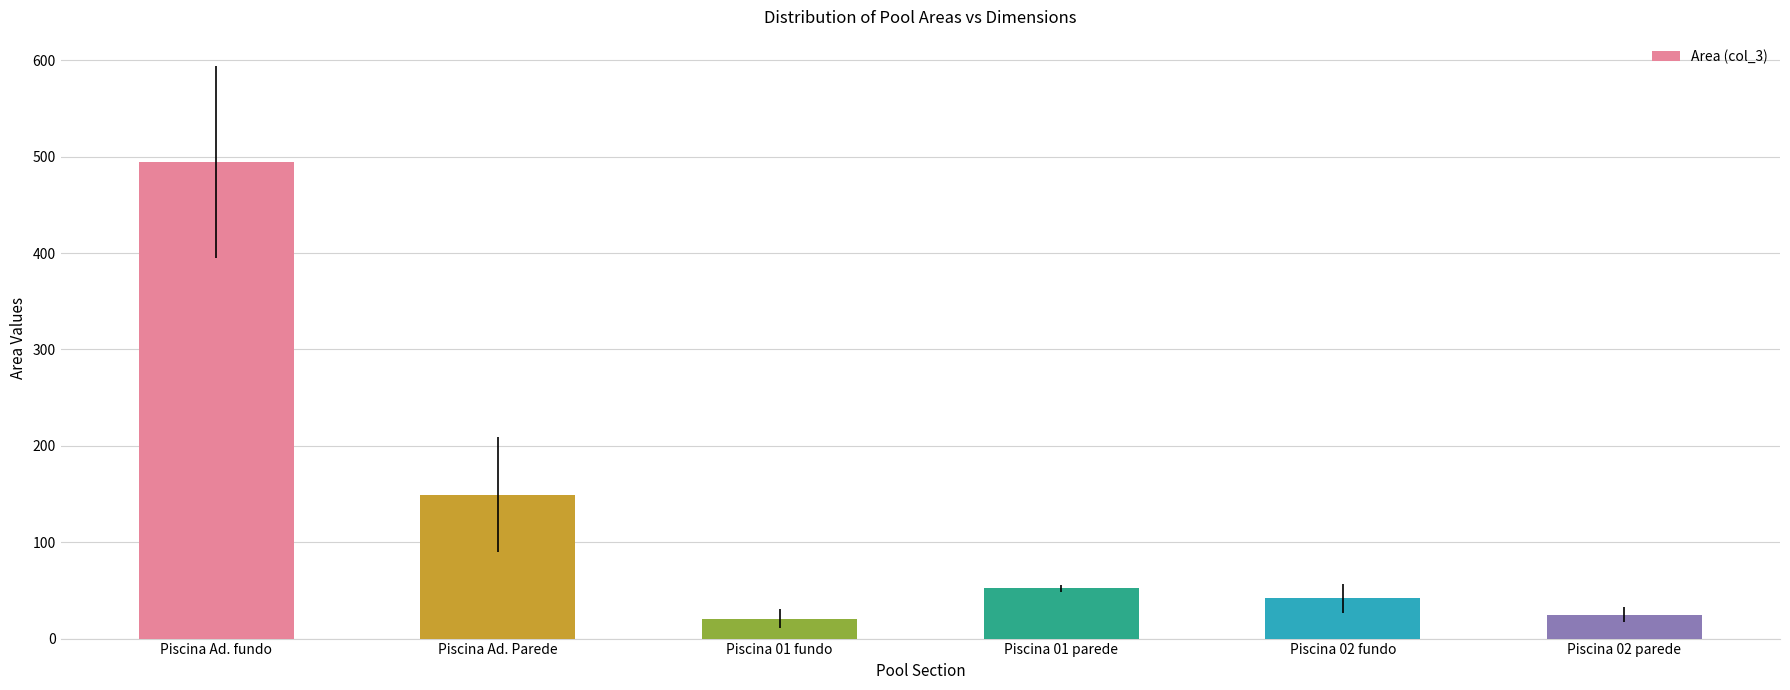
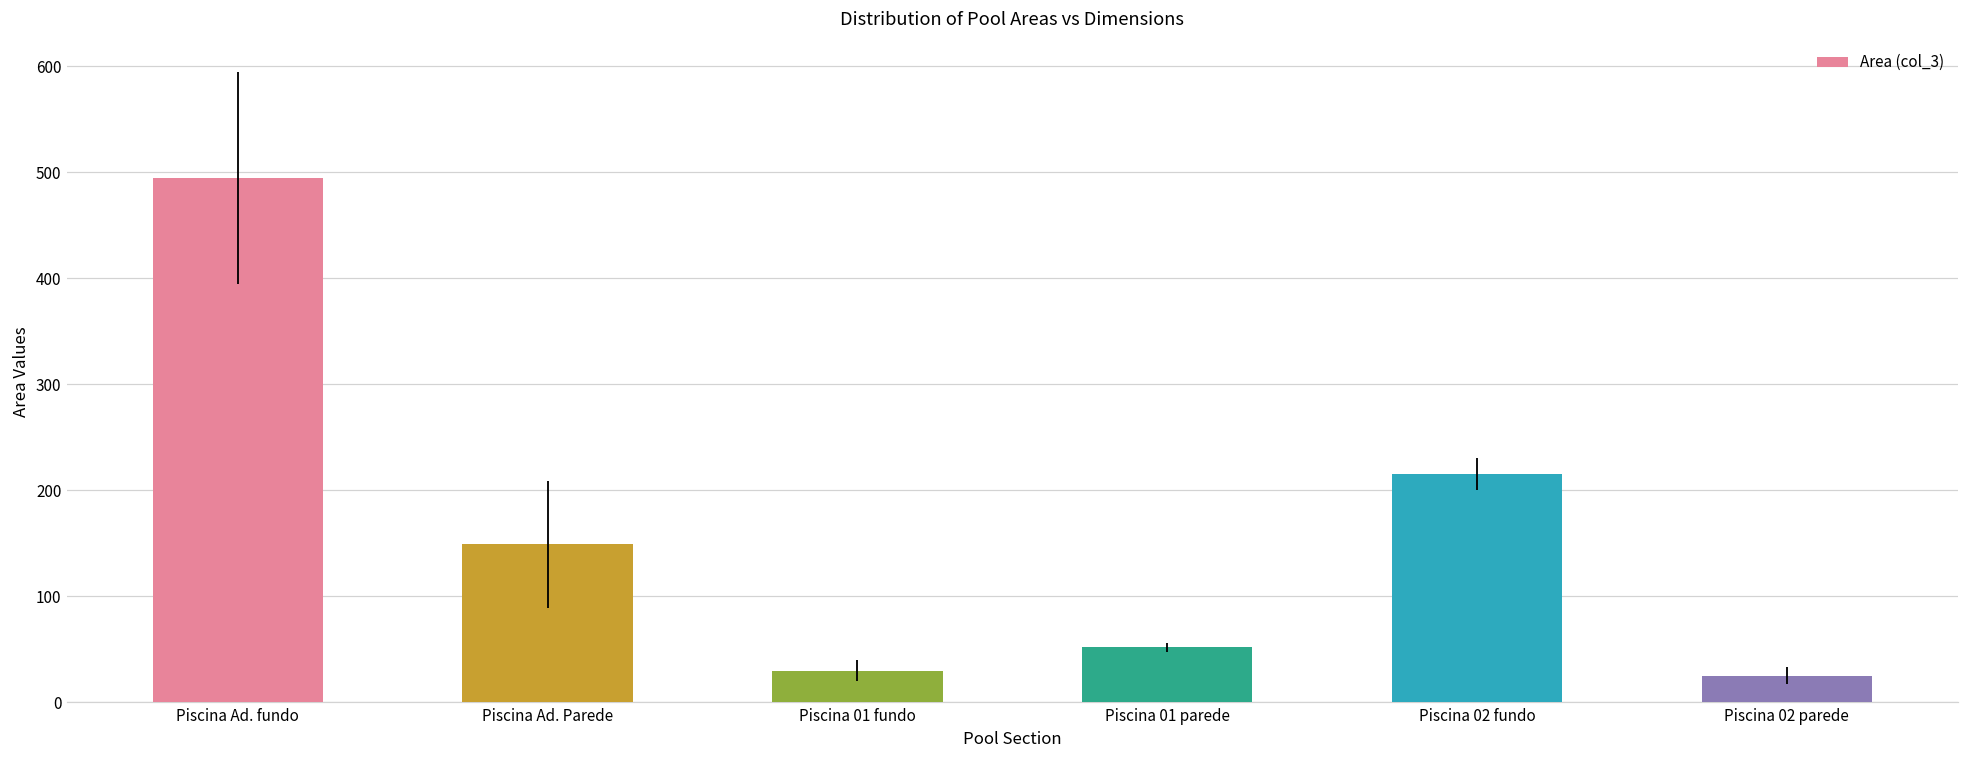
Piscina 01 fundo: 20 -> 30
Piscina 02 fundo: 40 -> 220
